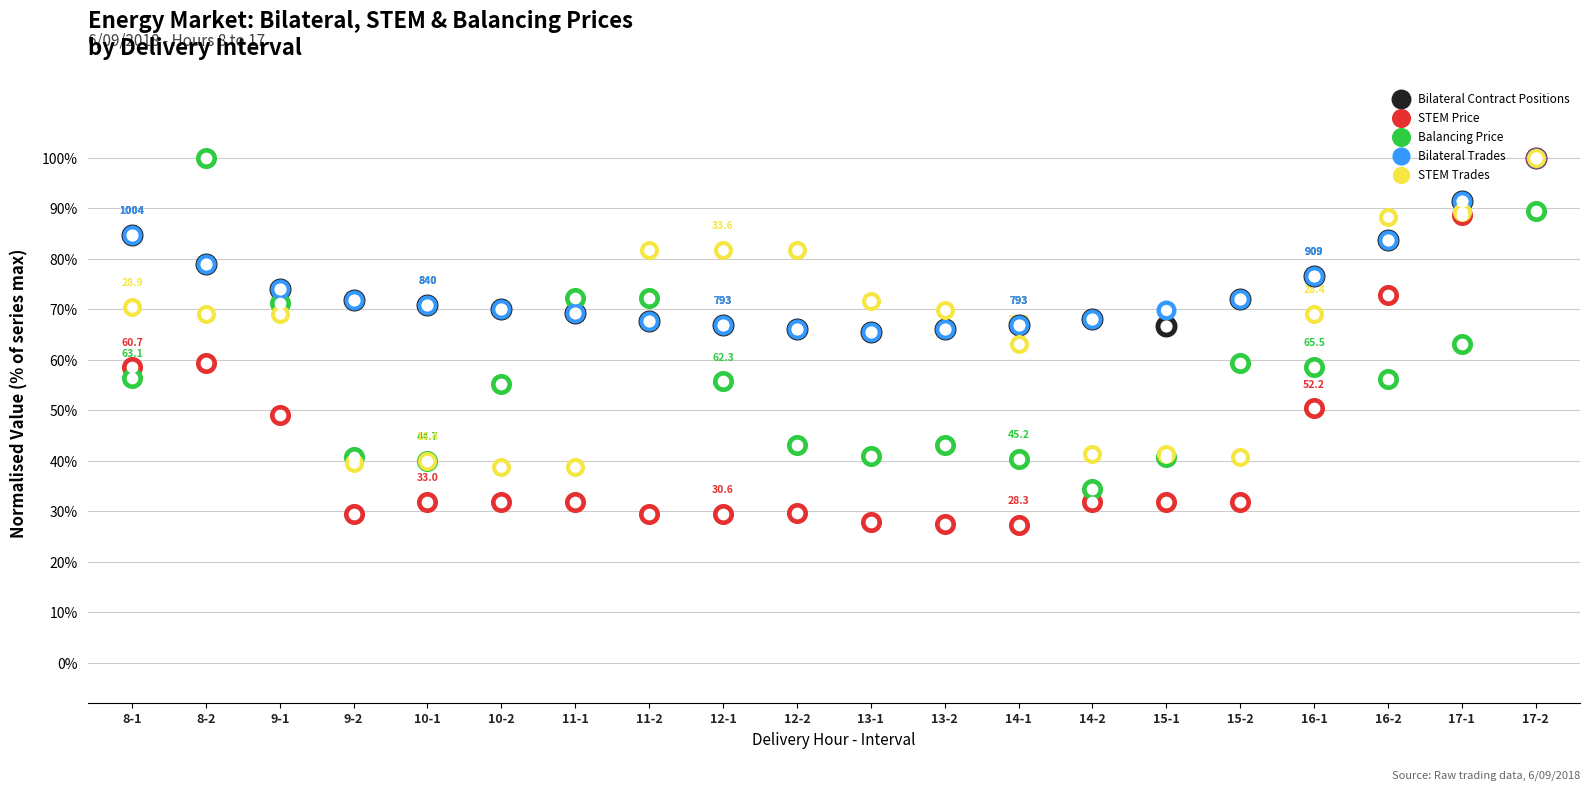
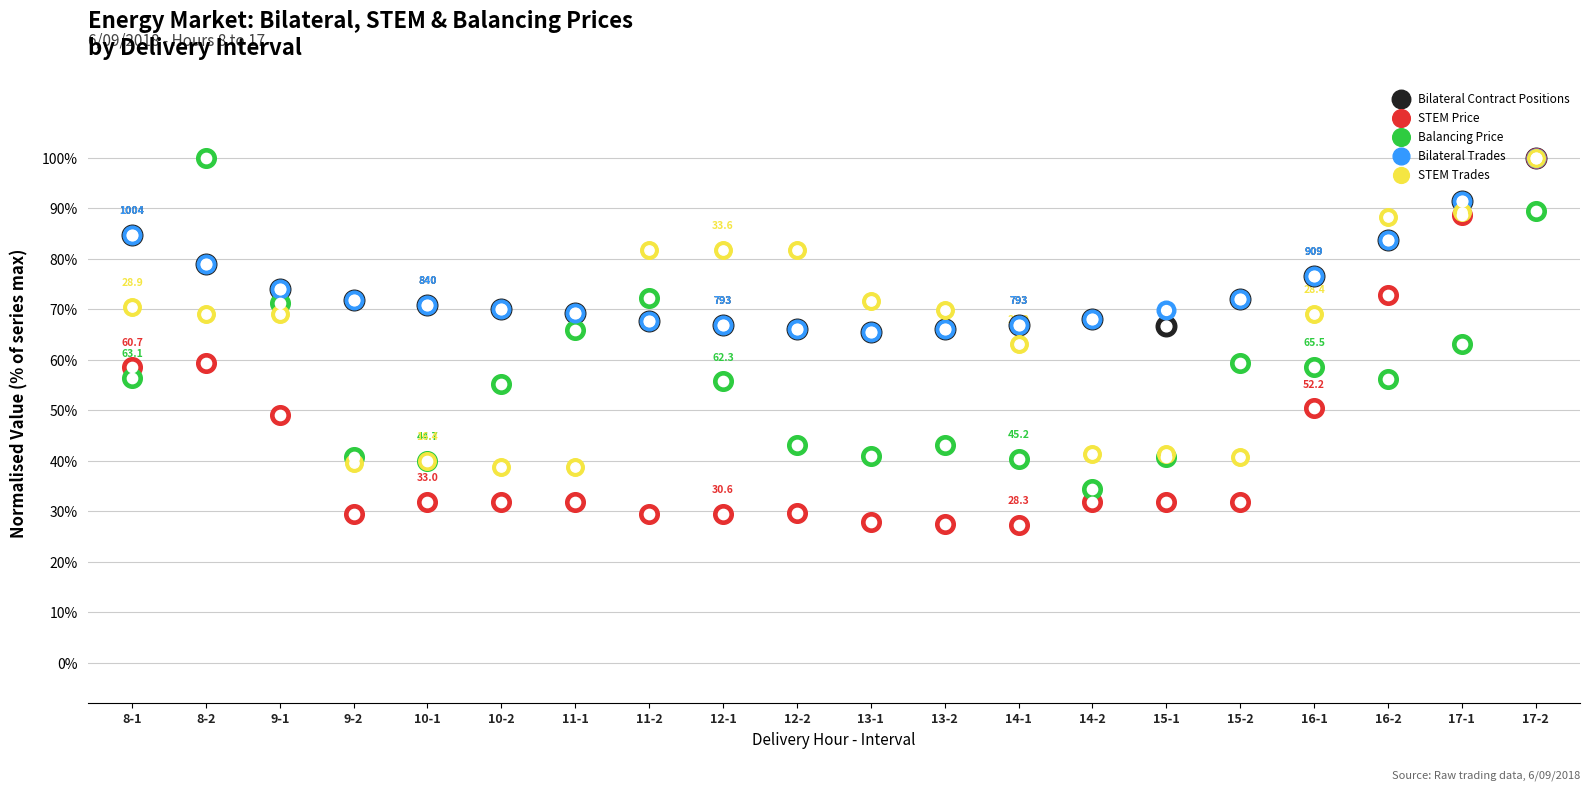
Balancing Price, 11-1: 72% -> 66%
